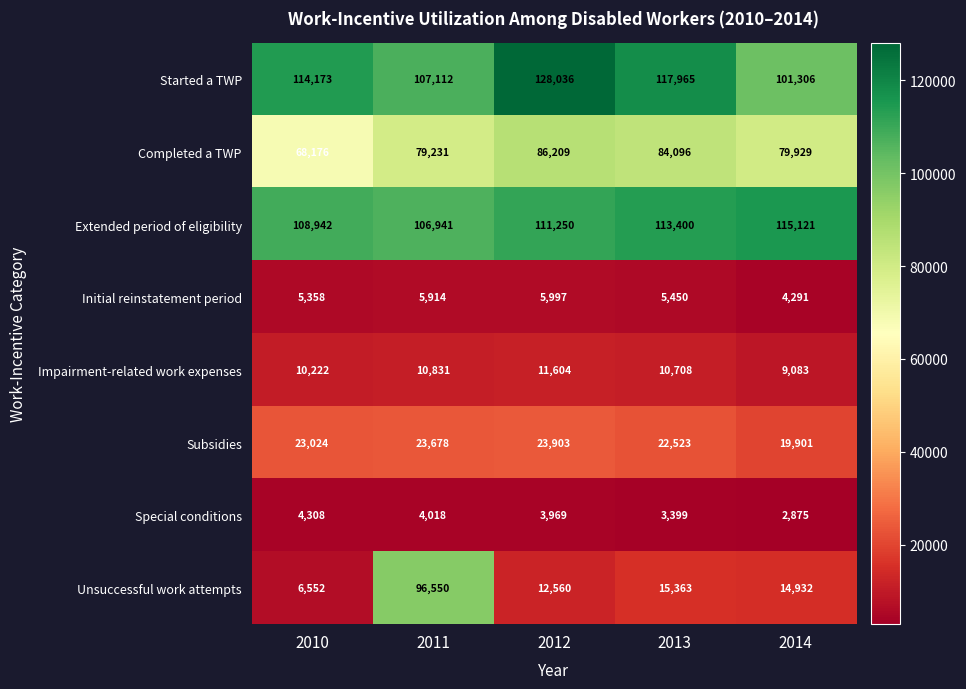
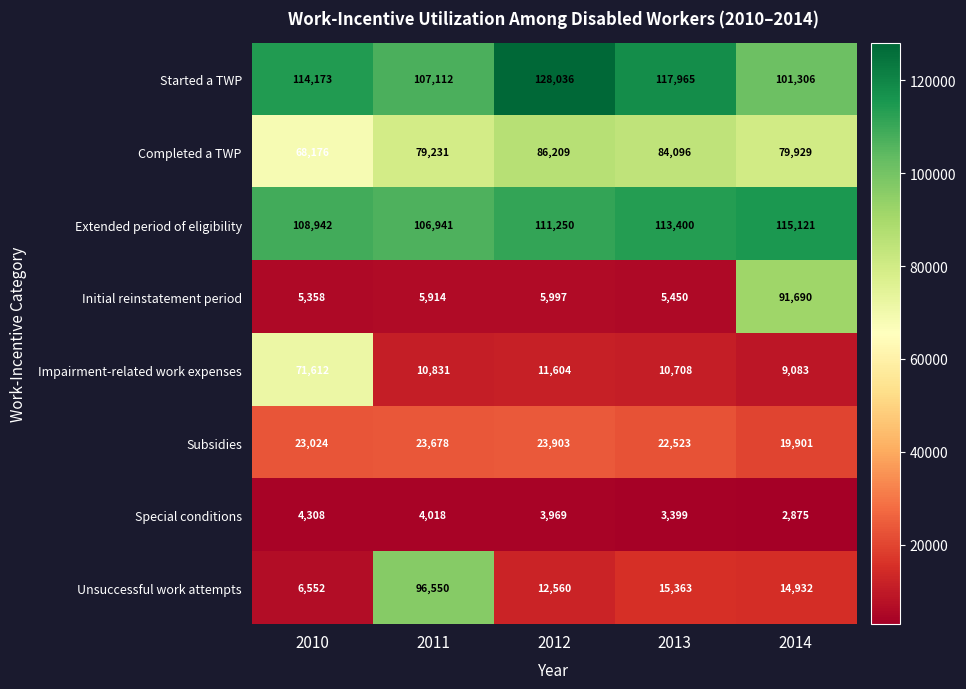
Initial reinstatement period, 2014: 4,291 -> 91,690
Impairment-related work expenses, 2010: 10,222 -> 71,612
